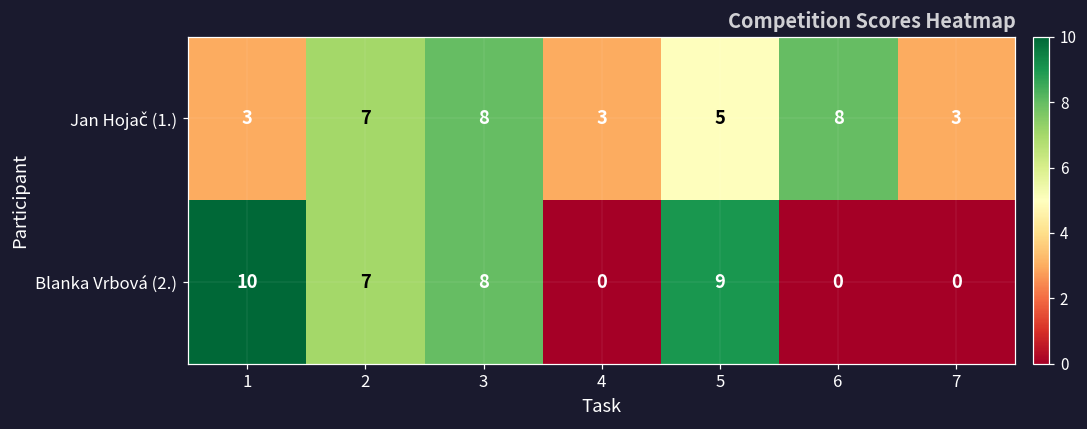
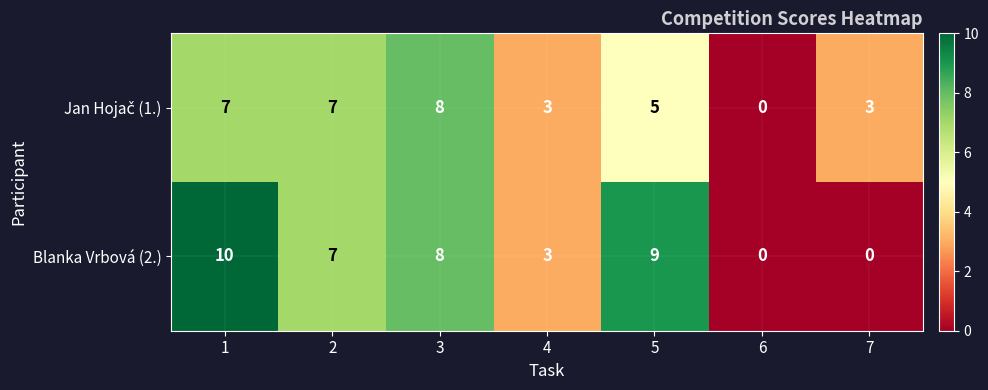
Jan Hojač (1.), 1: 3 -> 7
Jan Hojač (1.), 6: 8 -> 0
Blanka Vrbová (2.), 4: 0 -> 3
